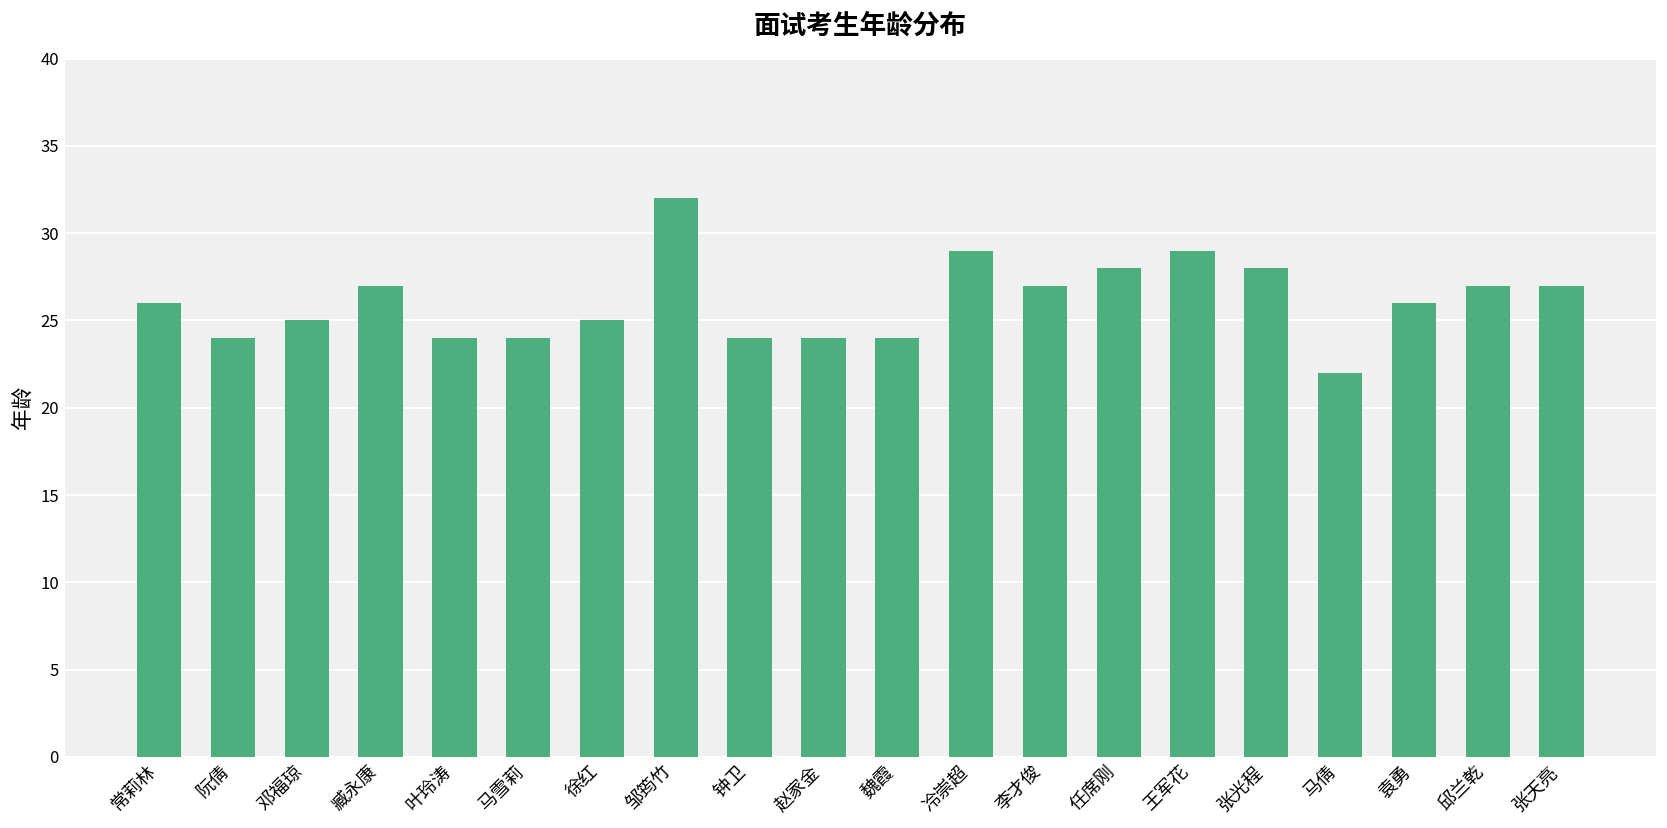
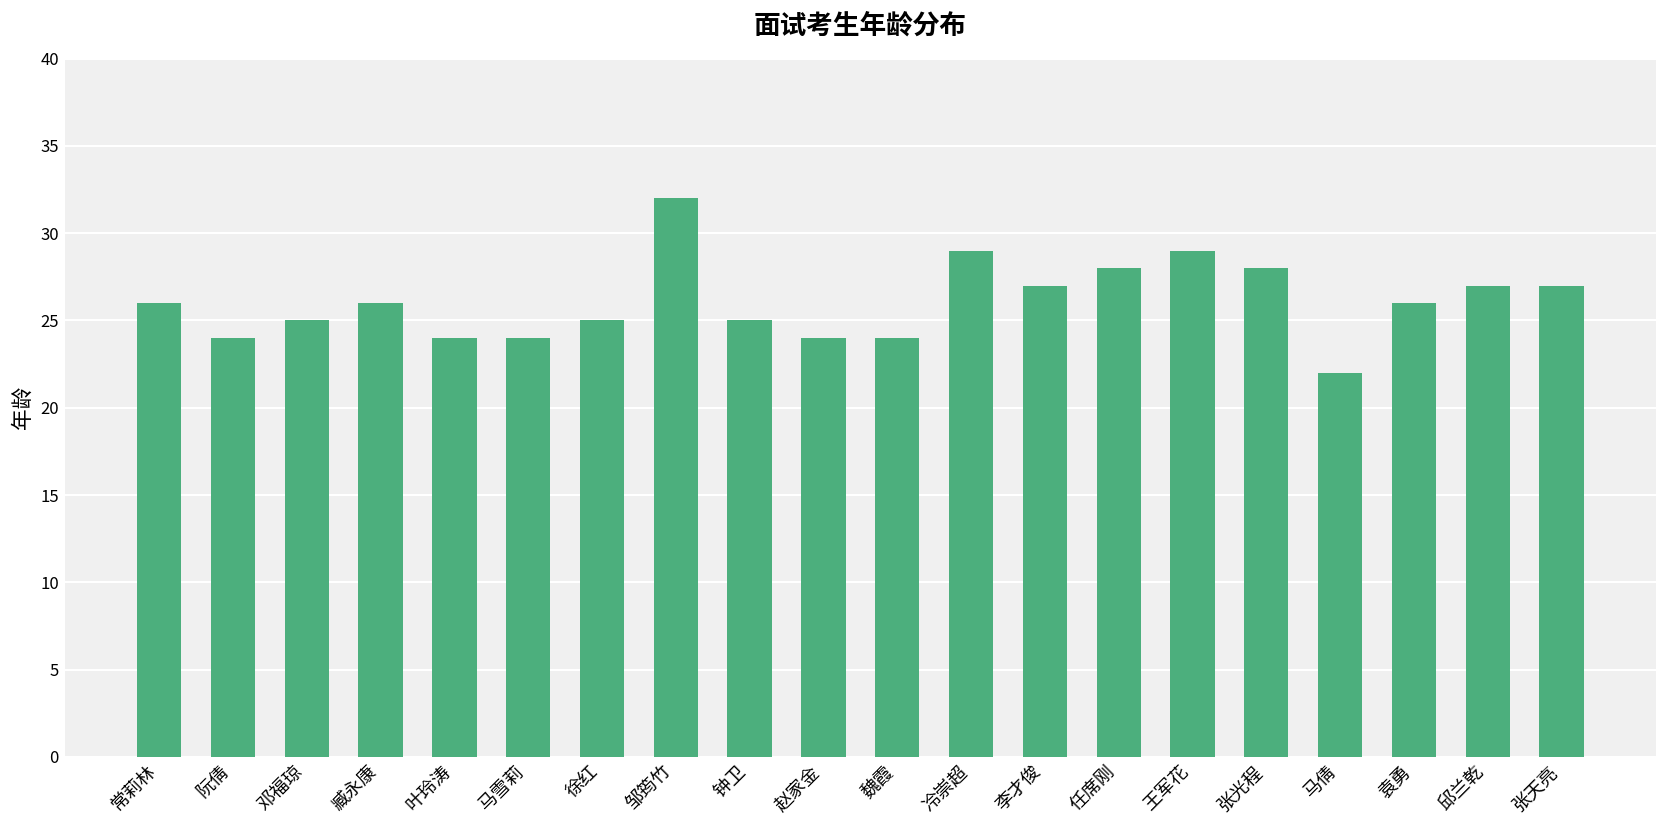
臧永康: 27 -> 26
钟卫: 24 -> 25
